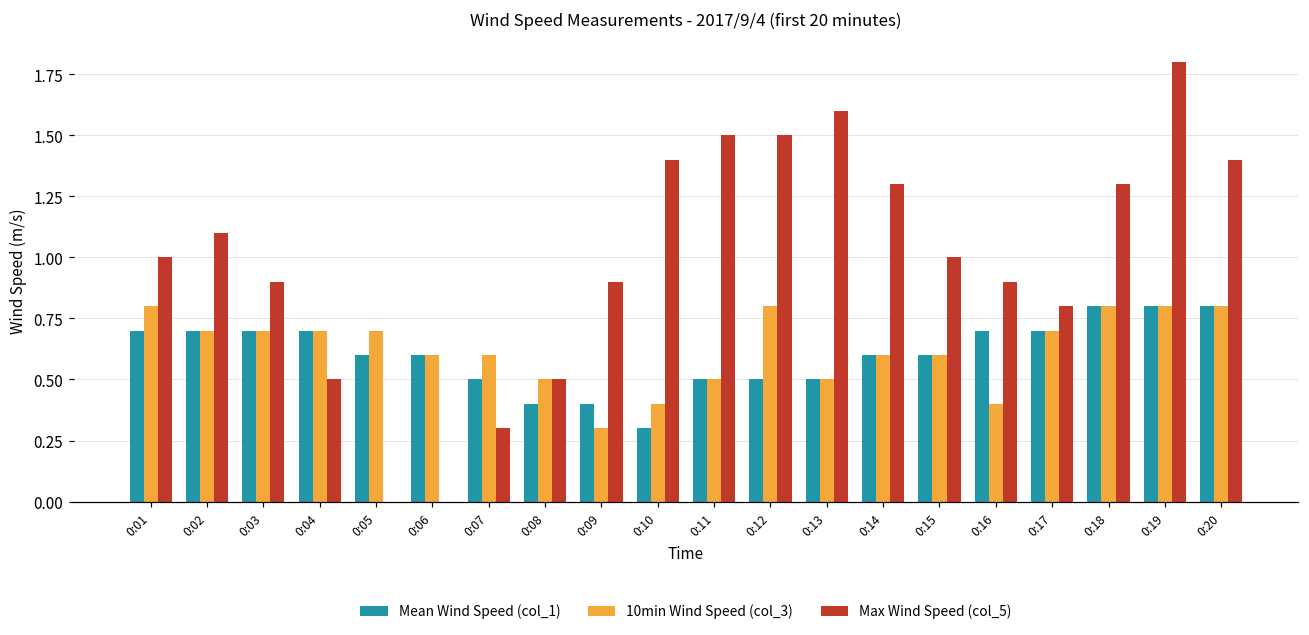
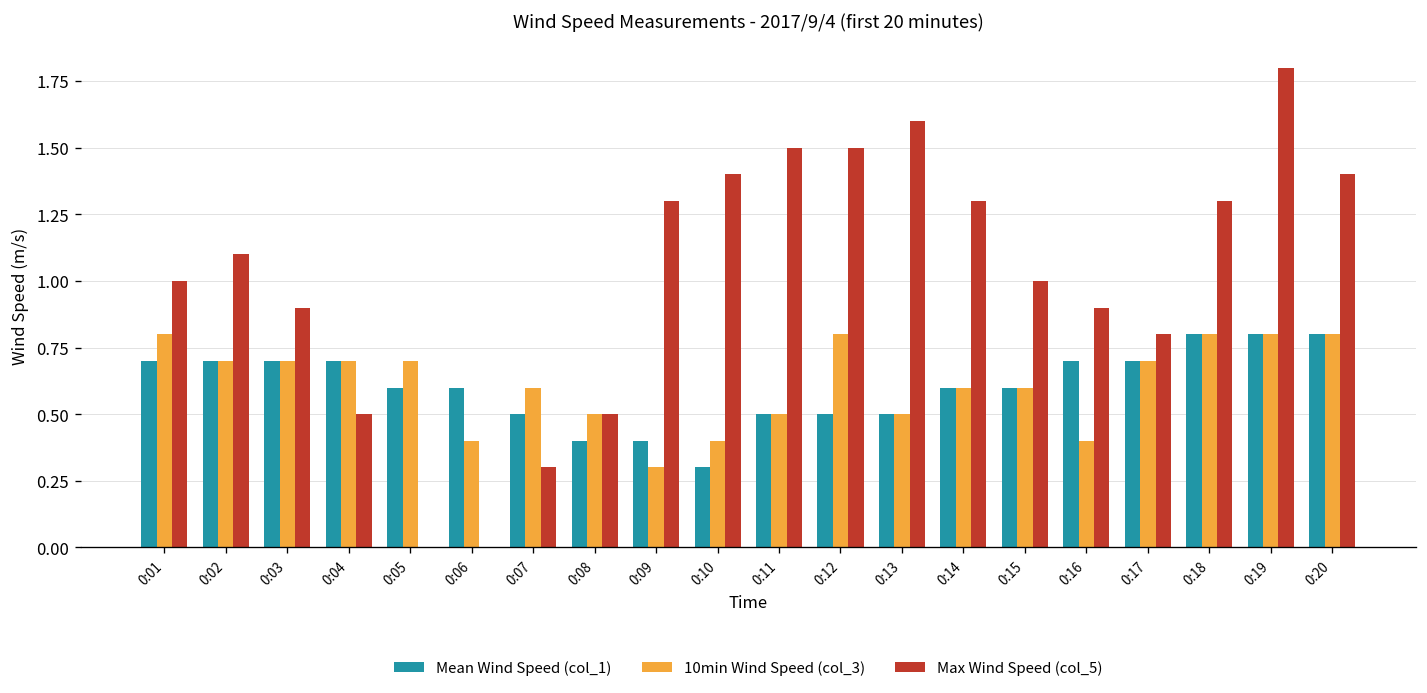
10min Wind Speed (col_3), 0:06: 0.6 -> 0.4
Max Wind Speed (col_5), 0:09: 0.9 -> 1.3
